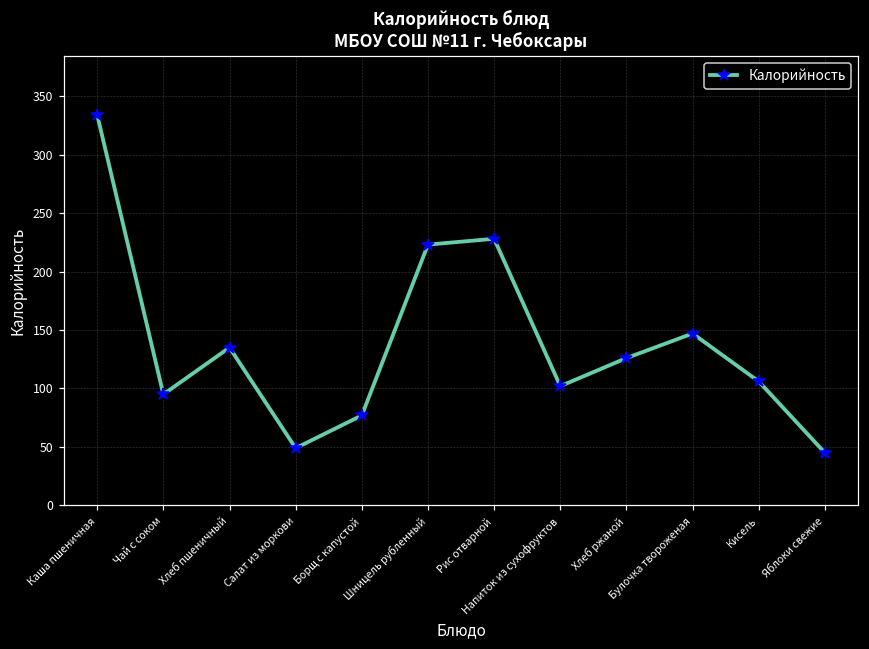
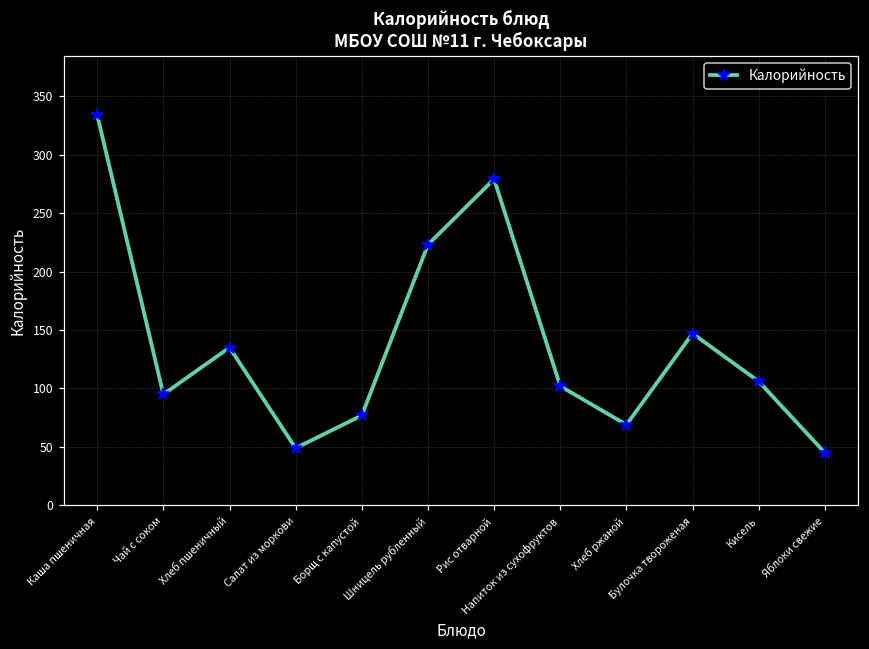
Рис отварной: 228 -> 279
Хлеб ржаной: 126 -> 69
